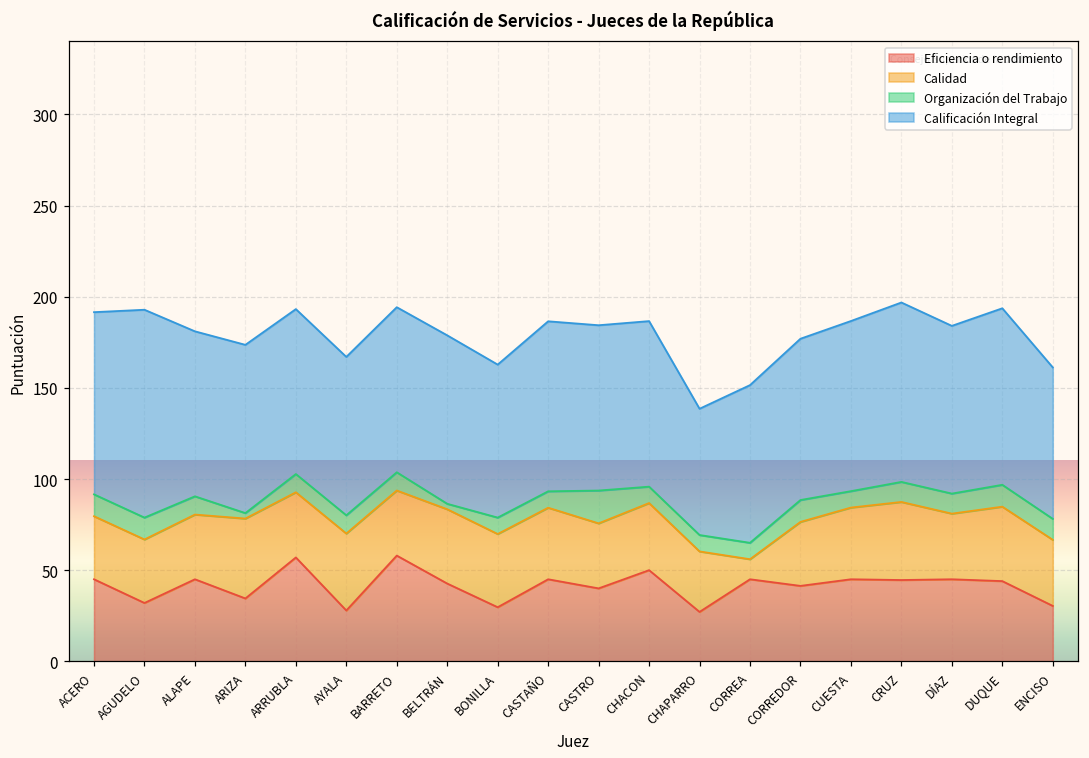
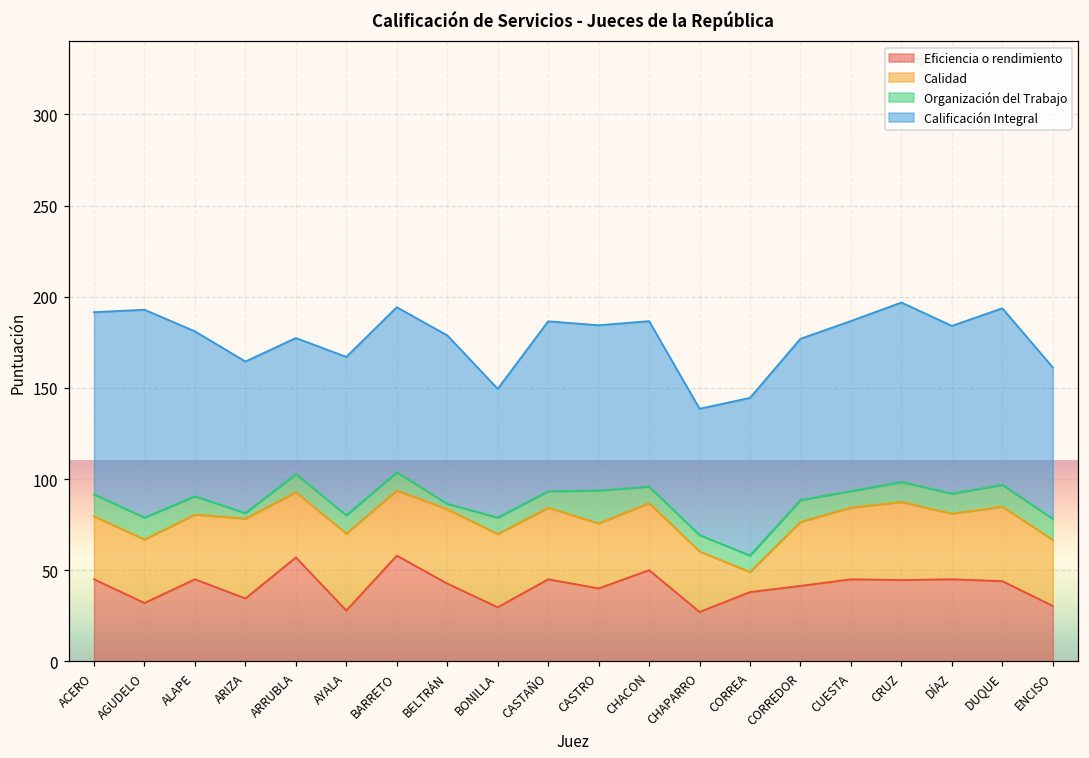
Calificación Integral, ARIZA: 92 -> 83
Calificación Integral, ARRUBLA: 90 -> 75
Calificación Integral, BONILLA: 84 -> 71
Eficiencia o rendimiento, CORREA: 45 -> 38
